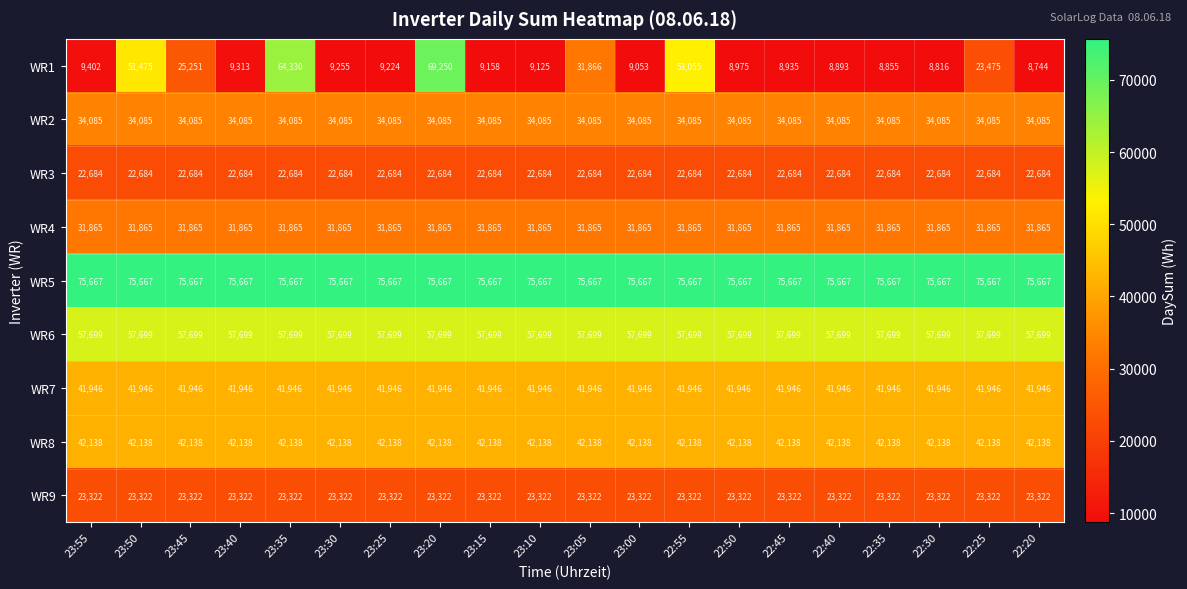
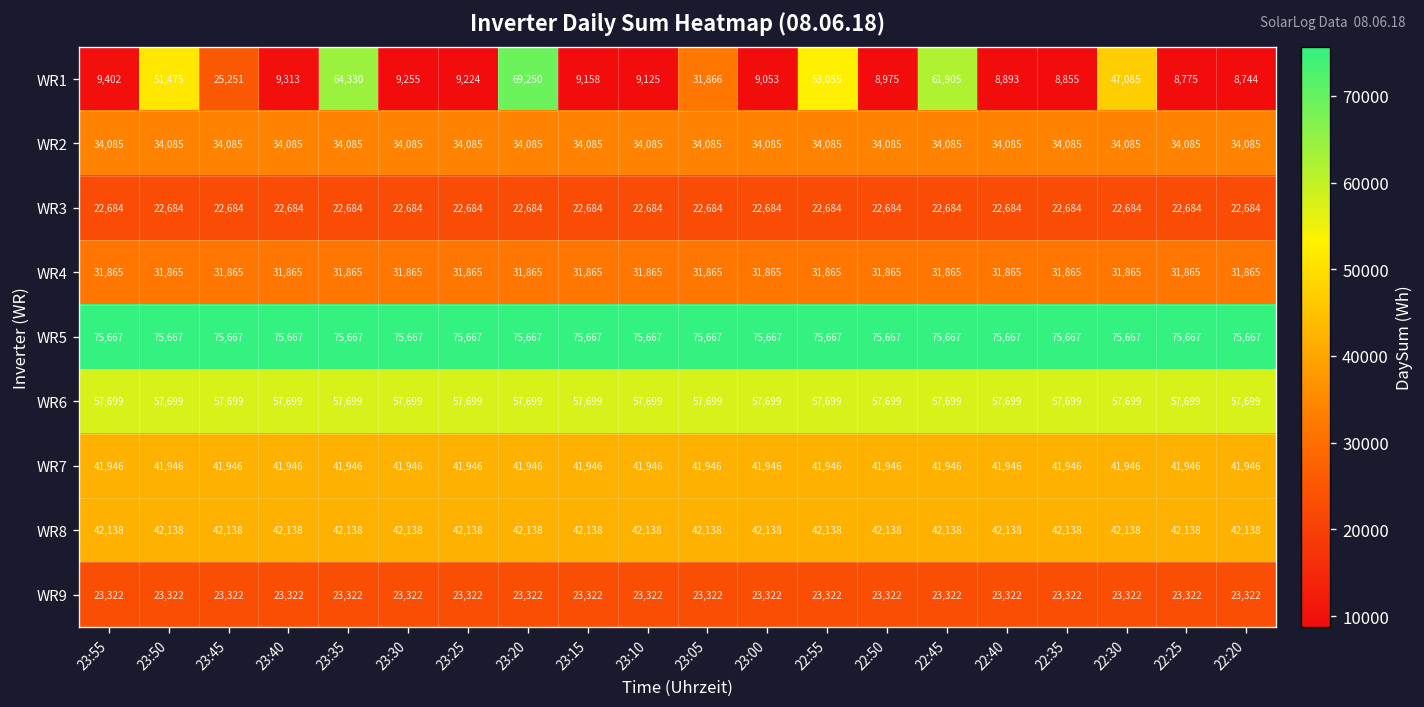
WR1, 22:45: 8,935 -> 61,905
WR1, 22:30: 8,816 -> 47,085
WR1, 22:25: 23,475 -> 8,775
